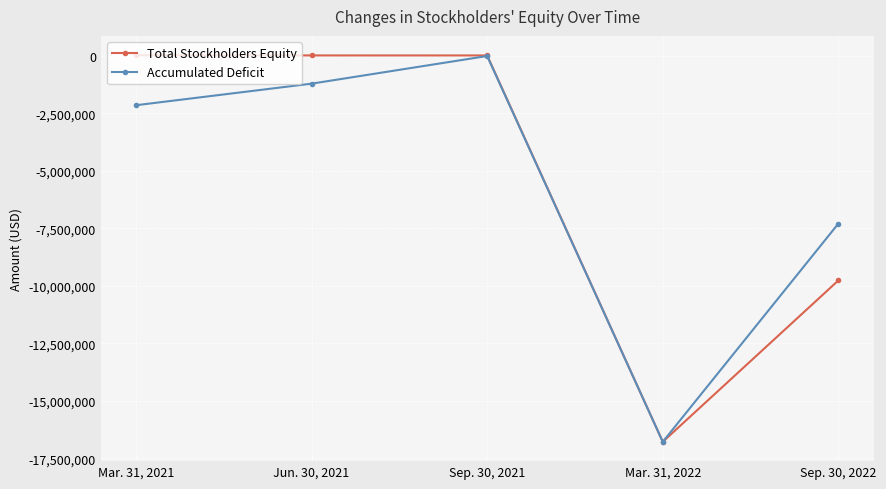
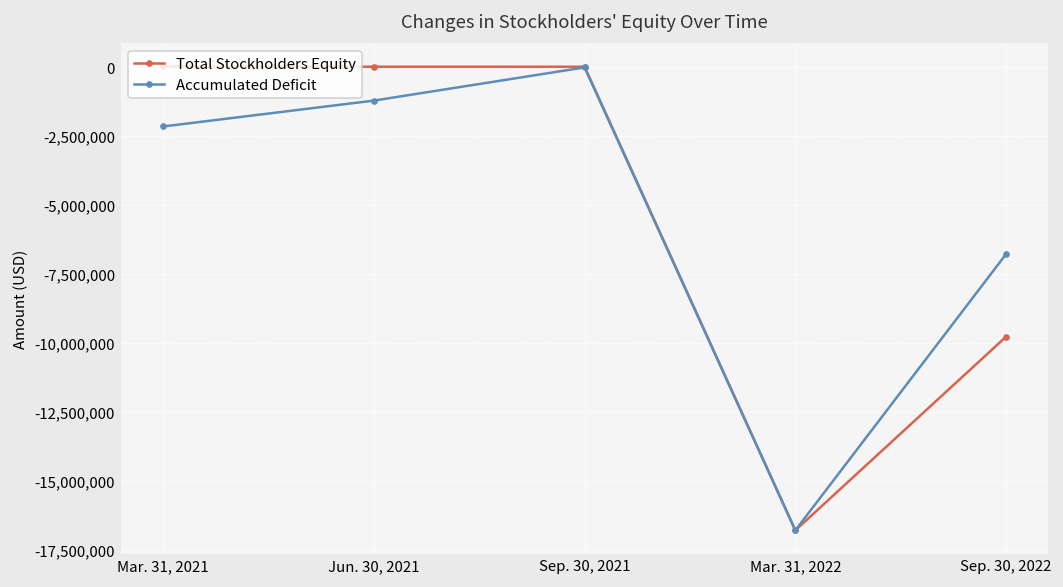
Accumulated Deficit, Sep. 30, 2022: -7,300,000 -> -6,800,000
